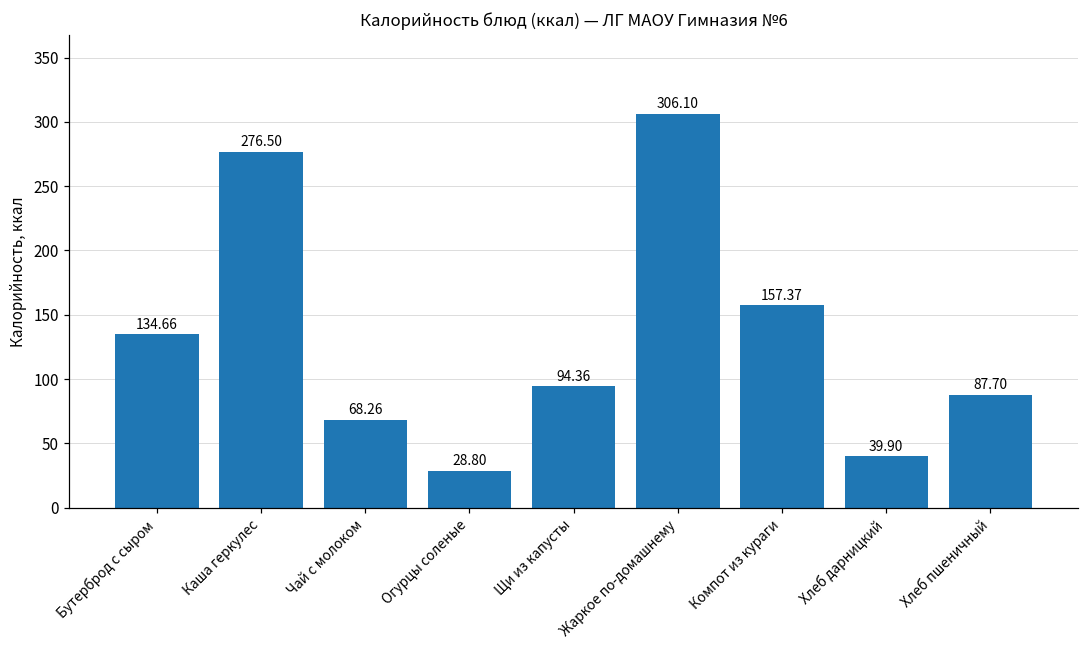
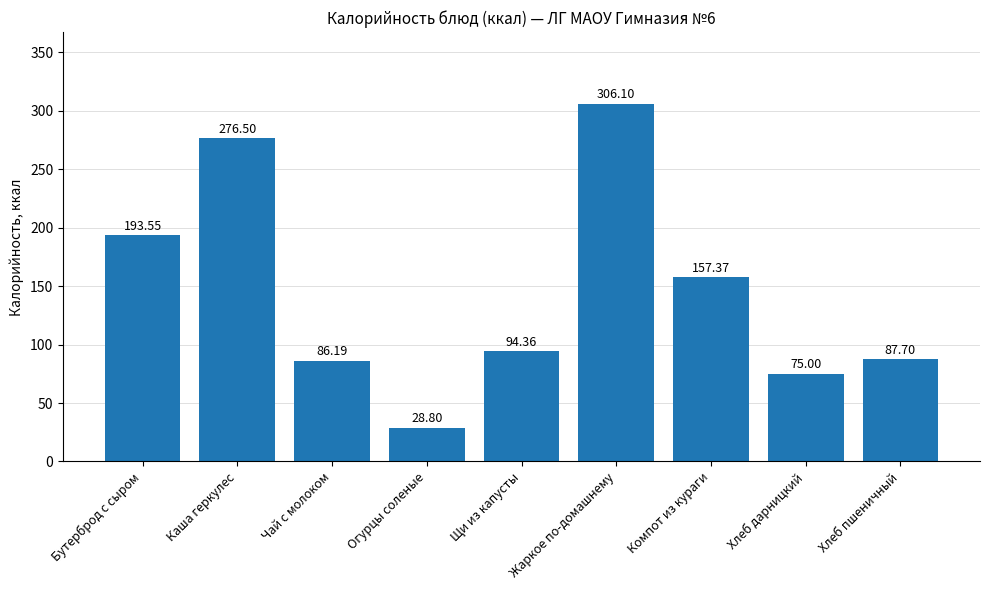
Бутерброд с сыром: 134.66 -> 193.55
Чай с молоком: 68.26 -> 86.19
Хлеб дарницкий: 39.90 -> 75.00
